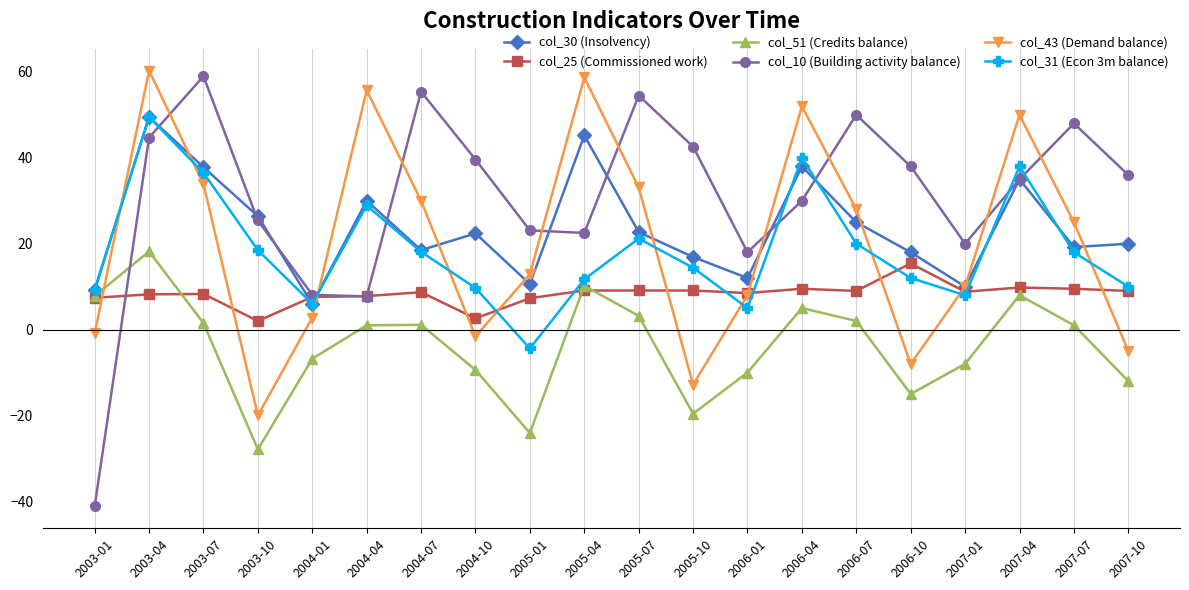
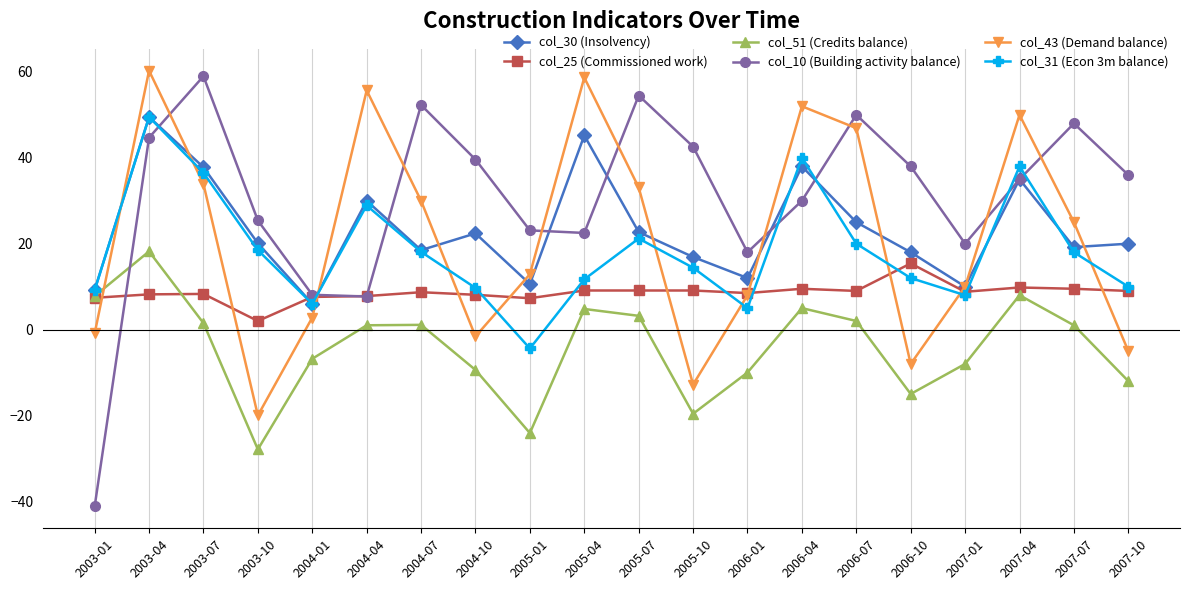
col_30 (Insolvency), 2003-10: 26 -> 20
col_10 (Building activity balance), 2004-07: 55 -> 52
col_25 (Commissioned work), 2004-10: 3 -> 8
col_51 (Credits balance), 2005-04: 10 -> 5
col_43 (Demand balance), 2006-07: 28 -> 47
